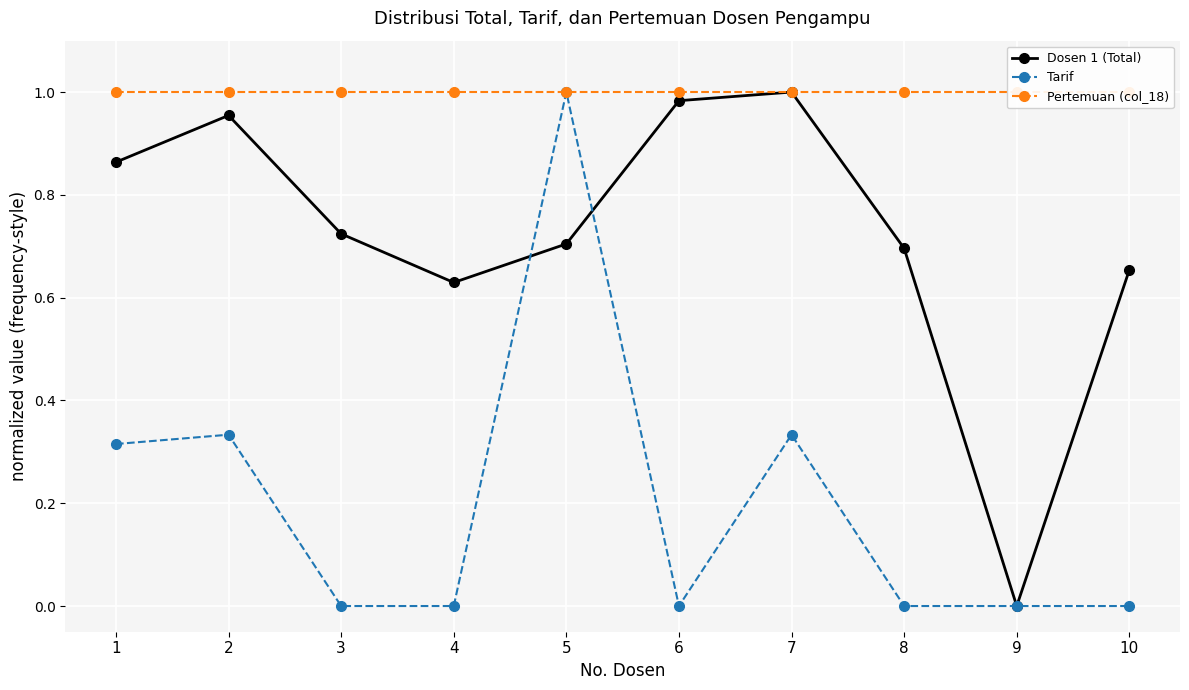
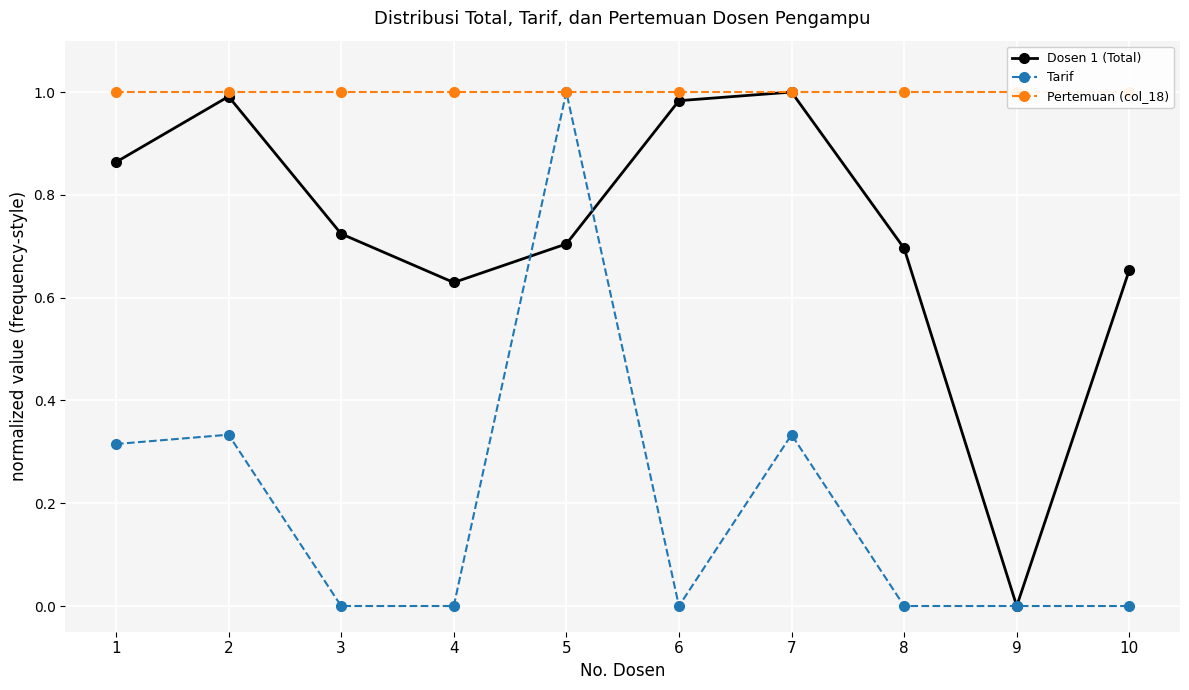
Dosen 1 (Total), 2: 0.95 -> 0.99
